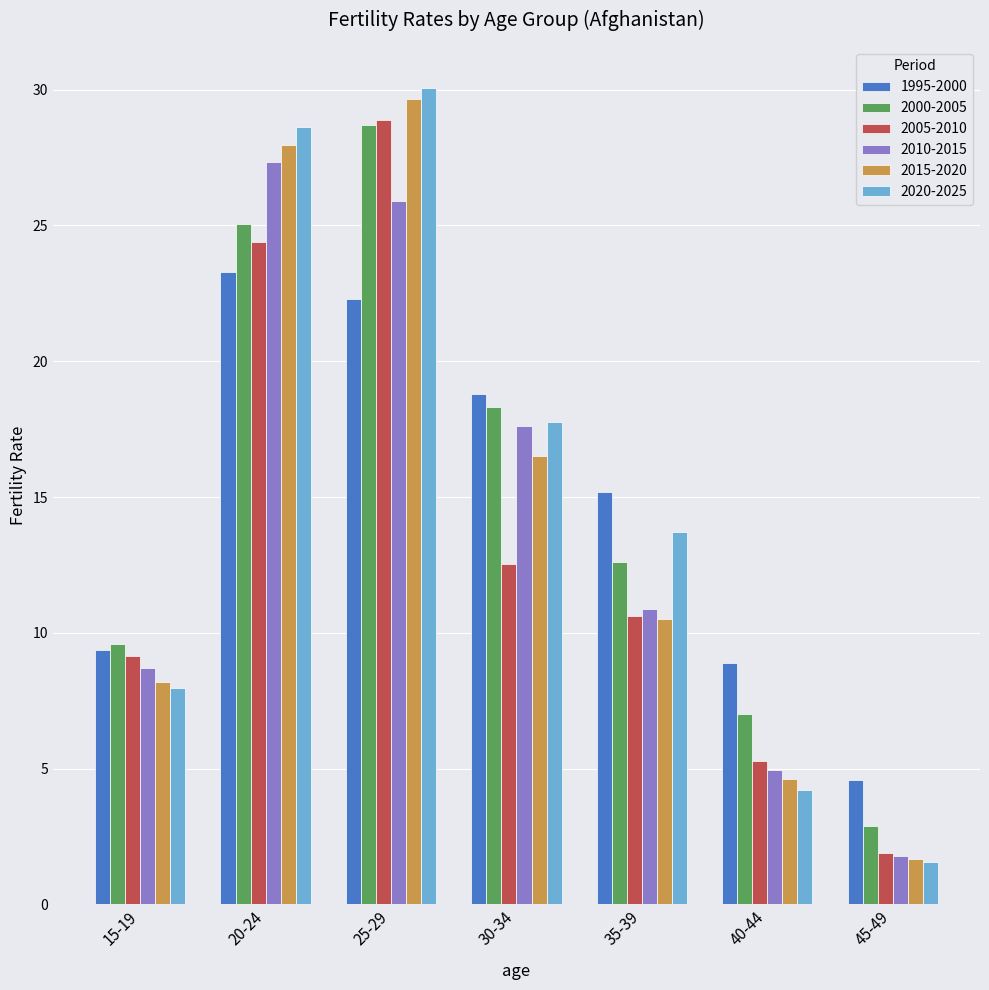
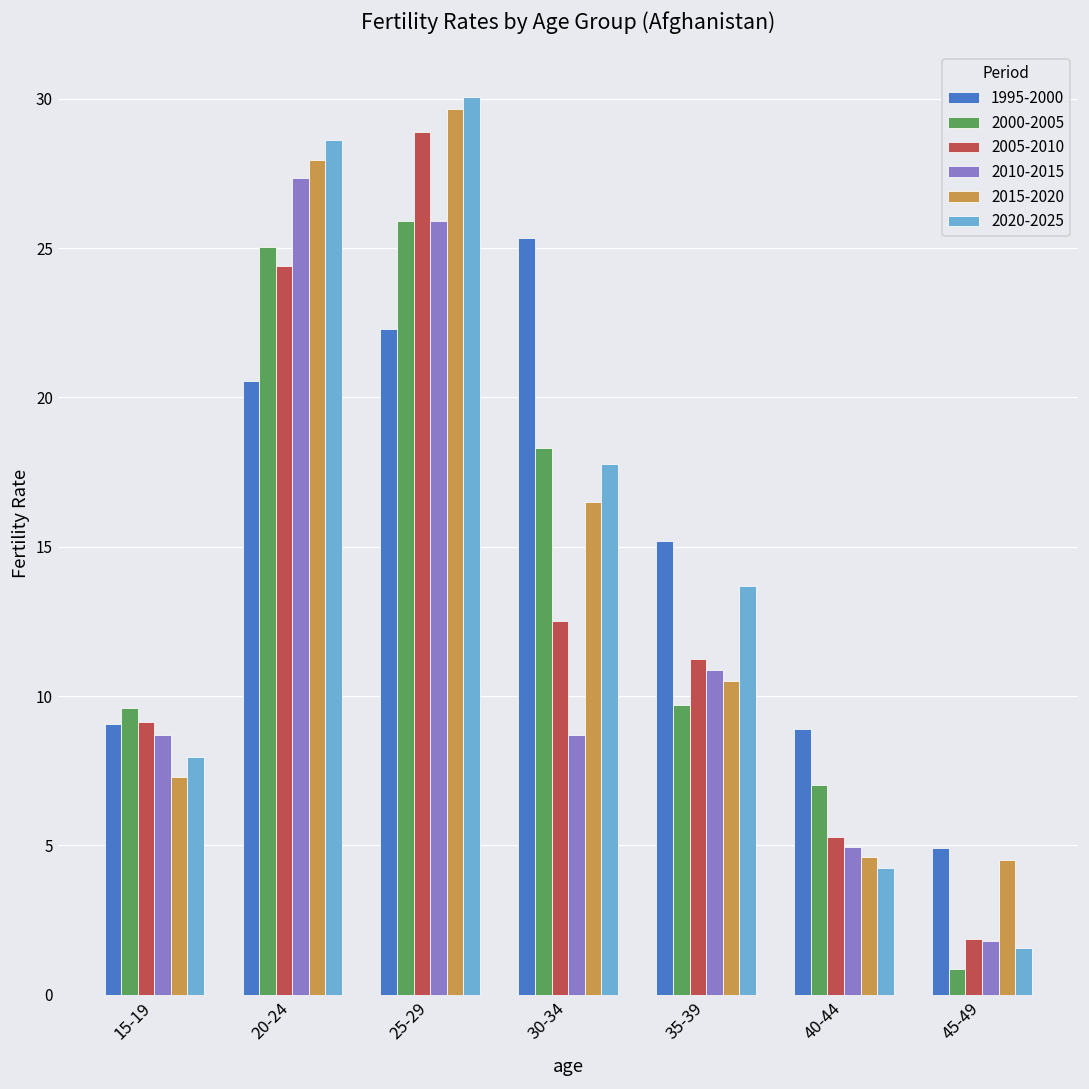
1995-2000, 15-19: 9.4 -> 9.1
2015-2020, 15-19: 8.2 -> 7.3
1995-2000, 20-24: 23.3 -> 20.6
2000-2005, 25-29: 28.7 -> 25.9
1995-2000, 30-34: 18.8 -> 25.3
2010-2015, 30-34: 17.6 -> 8.7
2000-2005, 35-39: 12.6 -> 9.7
2005-2010, 35-39: 10.6 -> 11.2
1995-2000, 45-49: 4.6 -> 4.9
2000-2005, 45-49: 2.9 -> 0.9
2015-2020, 45-49: 1.7 -> 4.5
